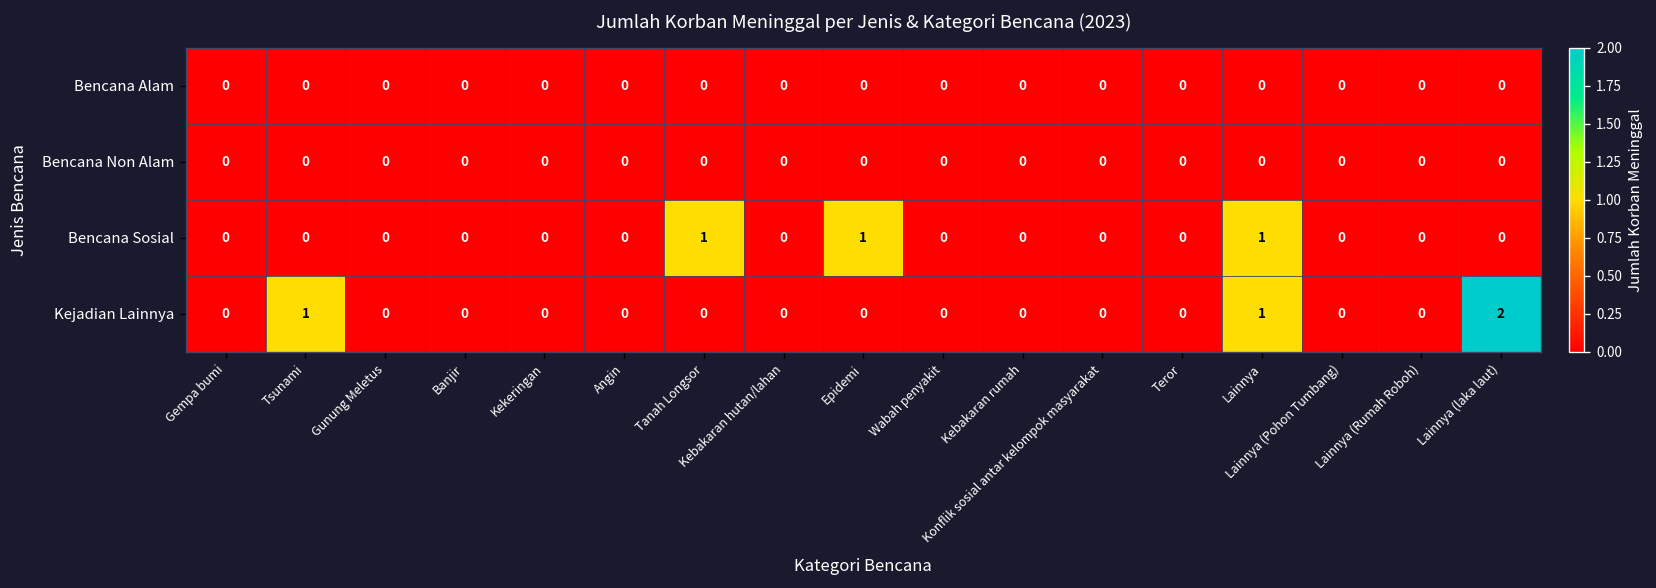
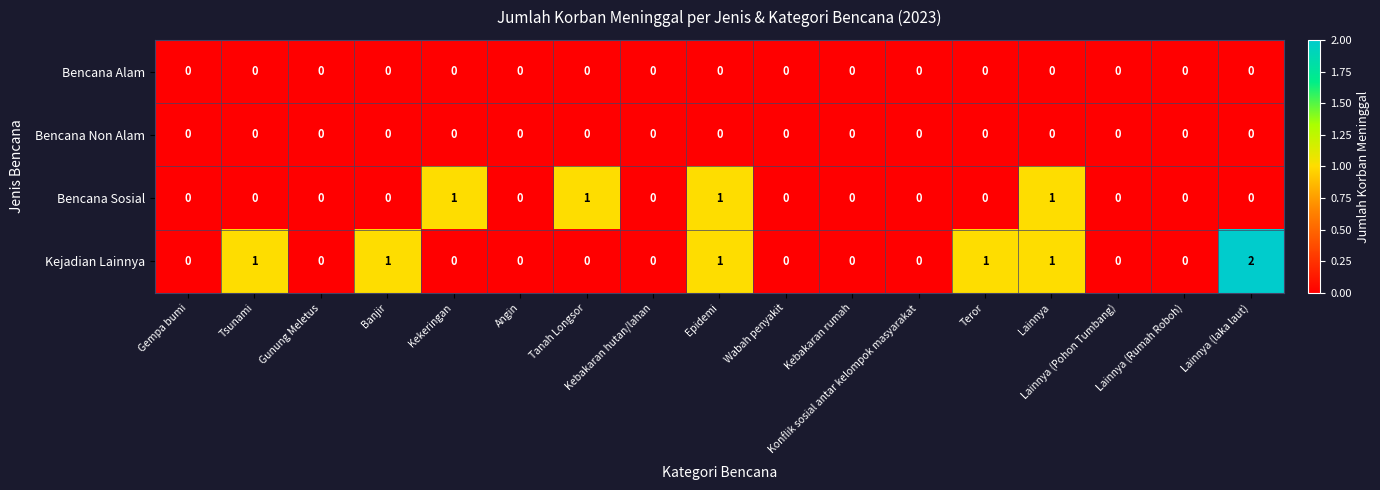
Bencana Sosial, Kekeringan: 0 -> 1
Kejadian Lainnya, Banjir: 0 -> 1
Kejadian Lainnya, Epidemi: 0 -> 1
Kejadian Lainnya, Teror: 0 -> 1
